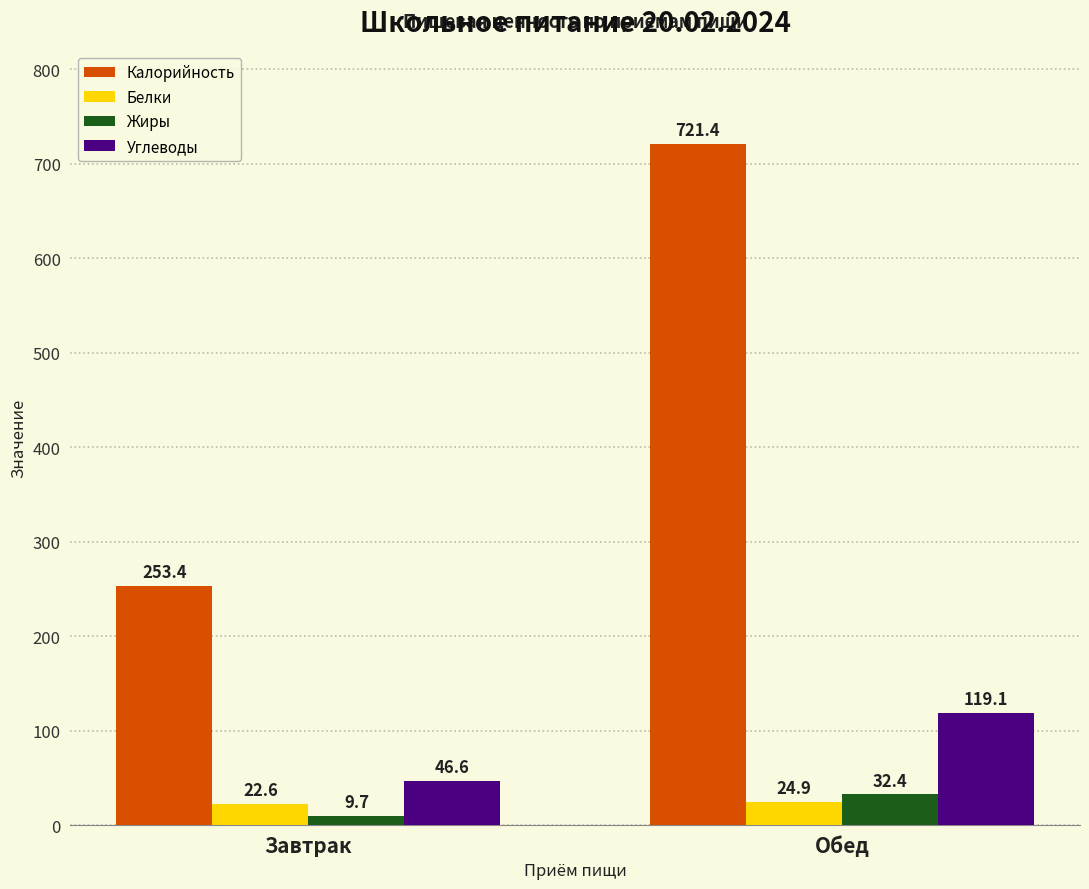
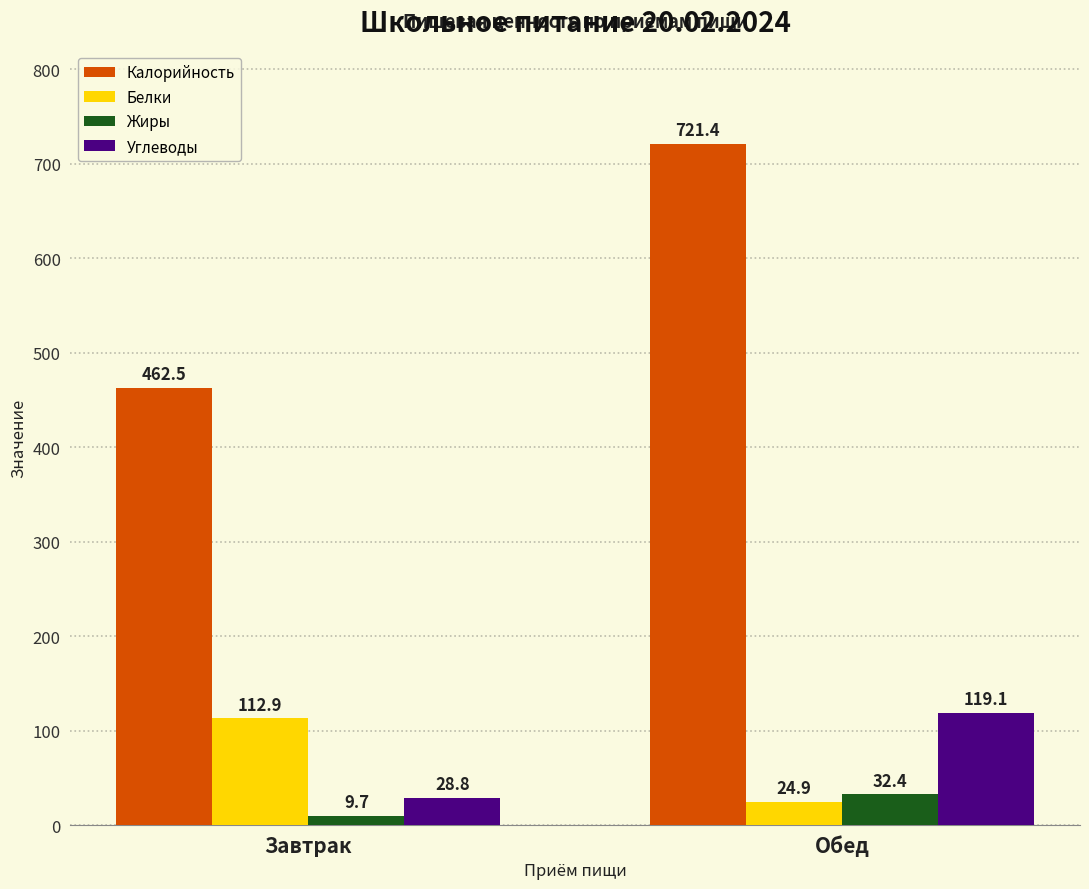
Калорийность, Завтрак: 253.4 -> 462.5
Белки, Завтрак: 22.6 -> 112.9
Углеводы, Завтрак: 46.6 -> 28.8
